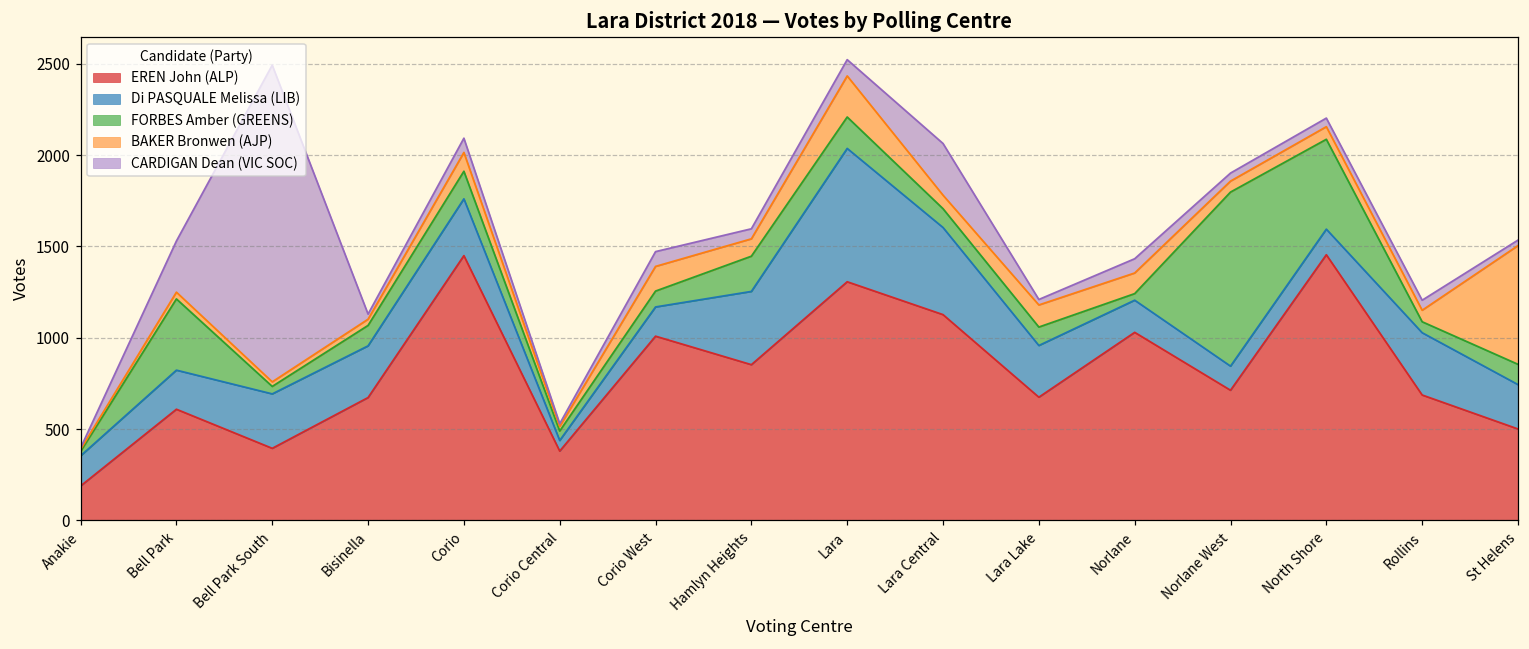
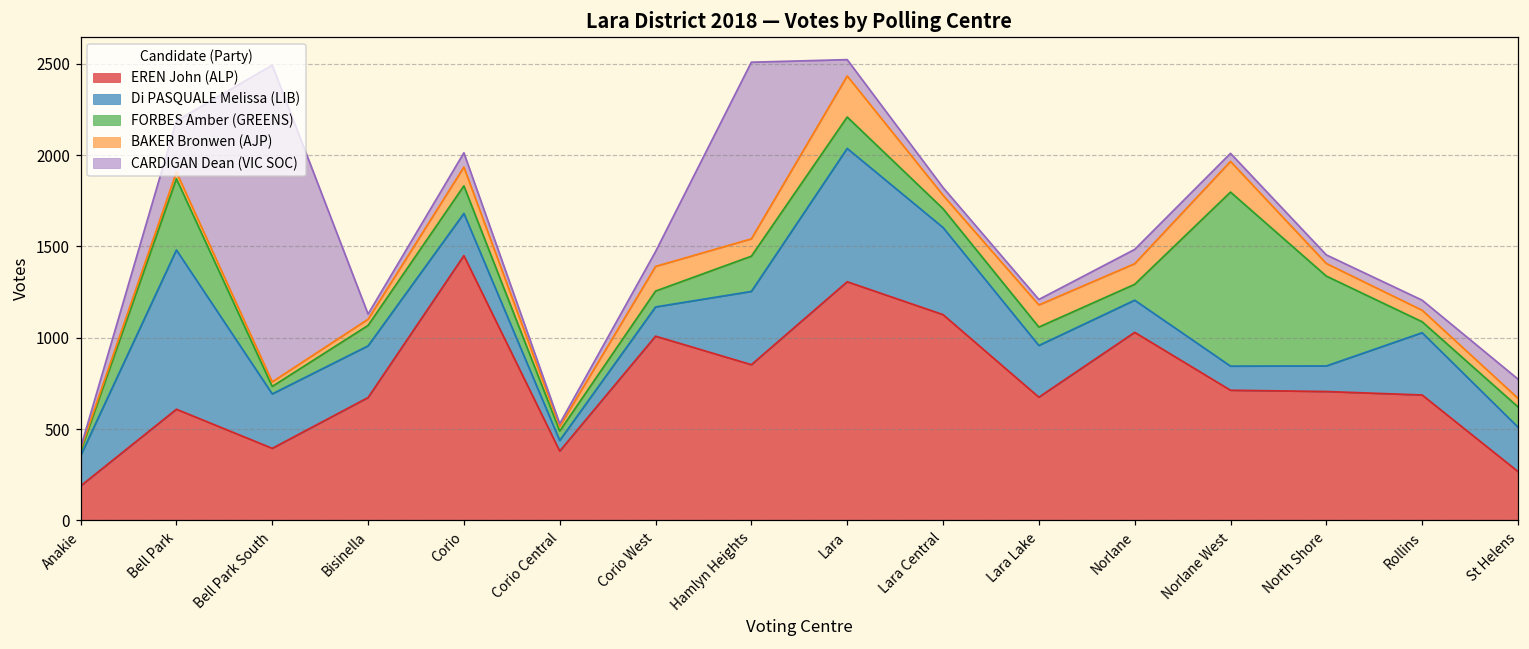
Di PASQUALE Melissa (LIB), Bell Park: 210 -> 870
Di PASQUALE Melissa (LIB), Corio: 310 -> 230
CARDIGAN Dean (VIC SOC), Hamlyn Heights: 60 -> 970
CARDIGAN Dean (VIC SOC), Lara Central: 280 -> 40
FORBES Amber (GREENS), Norlane: 40 -> 90
BAKER Bronwen (AJP), Norlane West: 60 -> 170
EREN John (ALP), North Shore: 1450 -> 710
EREN John (ALP), St Helens: 500 -> 270
BAKER Bronwen (AJP), St Helens: 650 -> 50
CARDIGAN Dean (VIC SOC), St Helens: 30 -> 110
